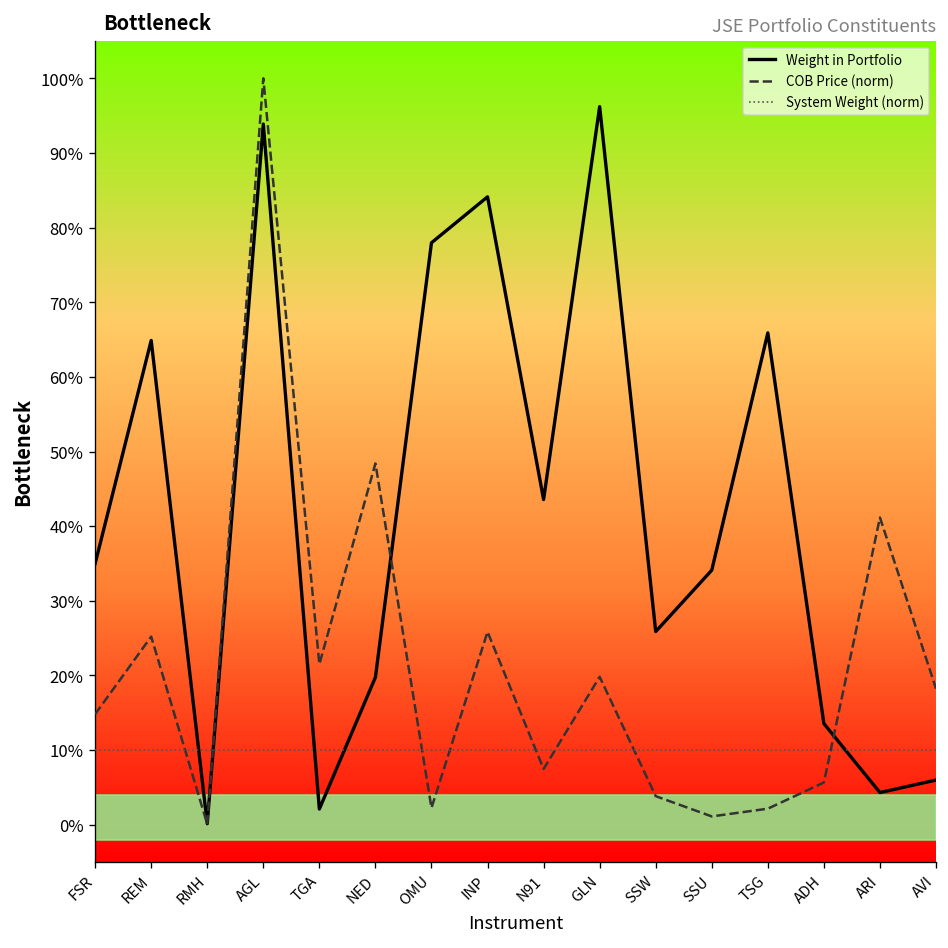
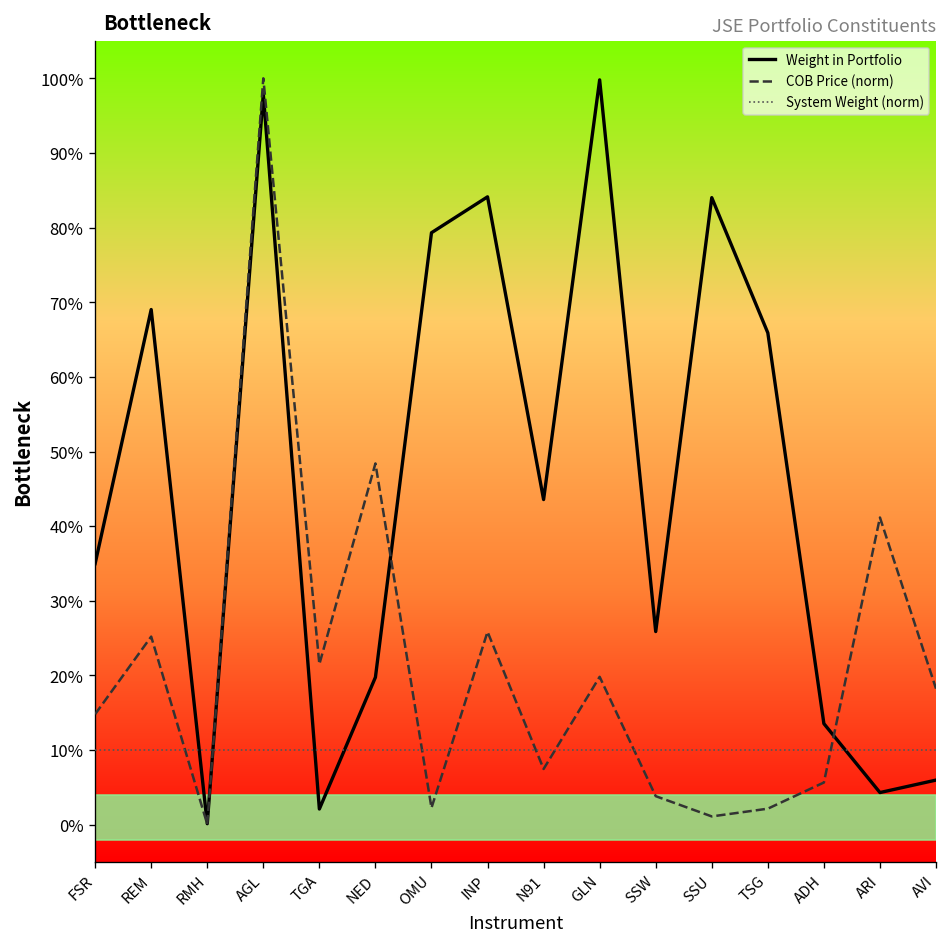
Weight in Portfolio, REM: 65% -> 69%
Weight in Portfolio, AGL: 94% -> 98%
Weight in Portfolio, OMU: 78% -> 79%
Weight in Portfolio, GLN: 96% -> 100%
Weight in Portfolio, SSU: 34% -> 84%
